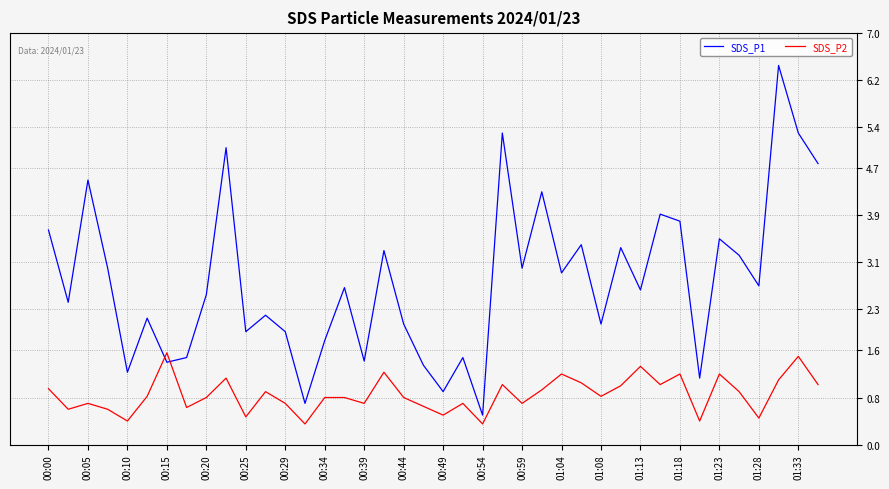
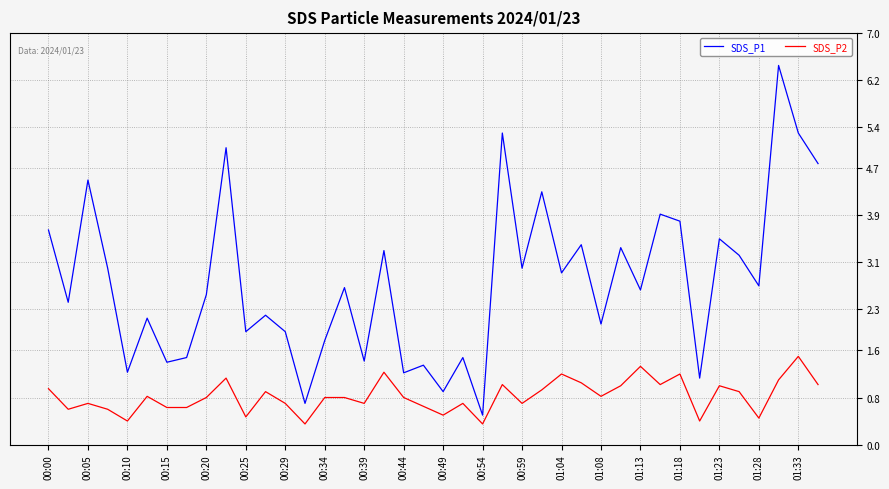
SDS_P2, 00:15: 1.6 -> 0.6
SDS_P1, 00:44: 2.1 -> 1.2
SDS_P2, 01:23: 1.2 -> 1.0
